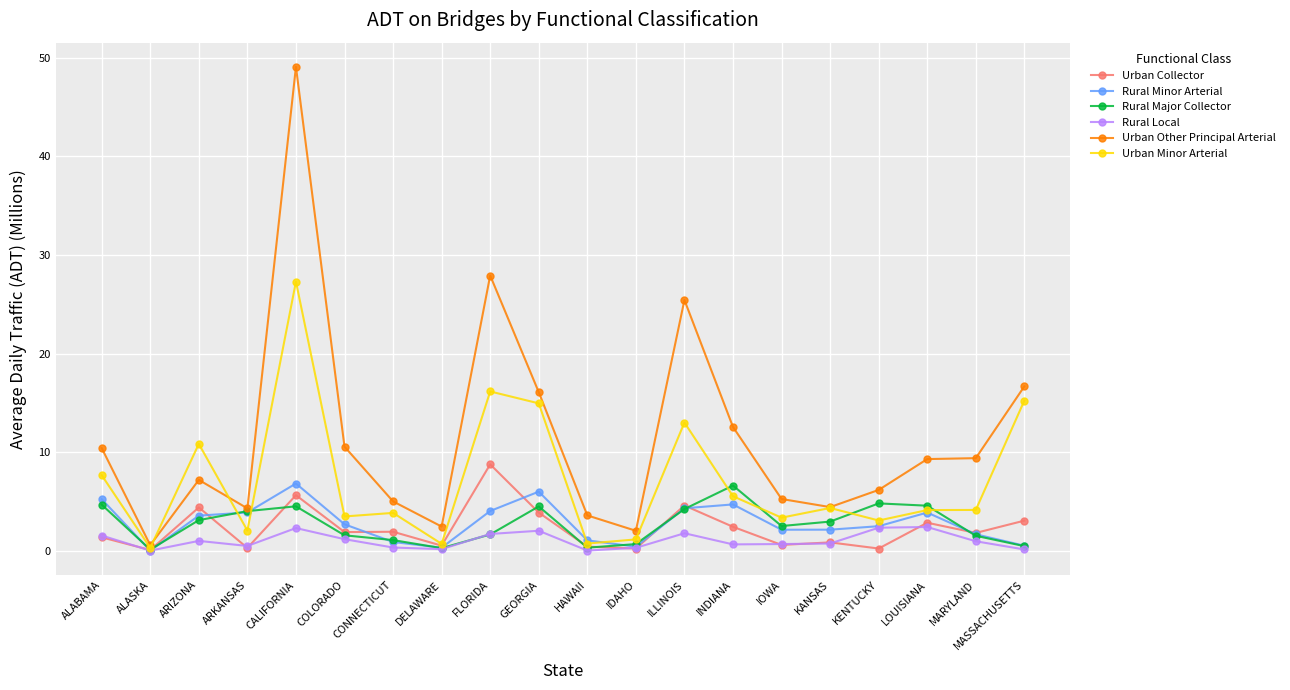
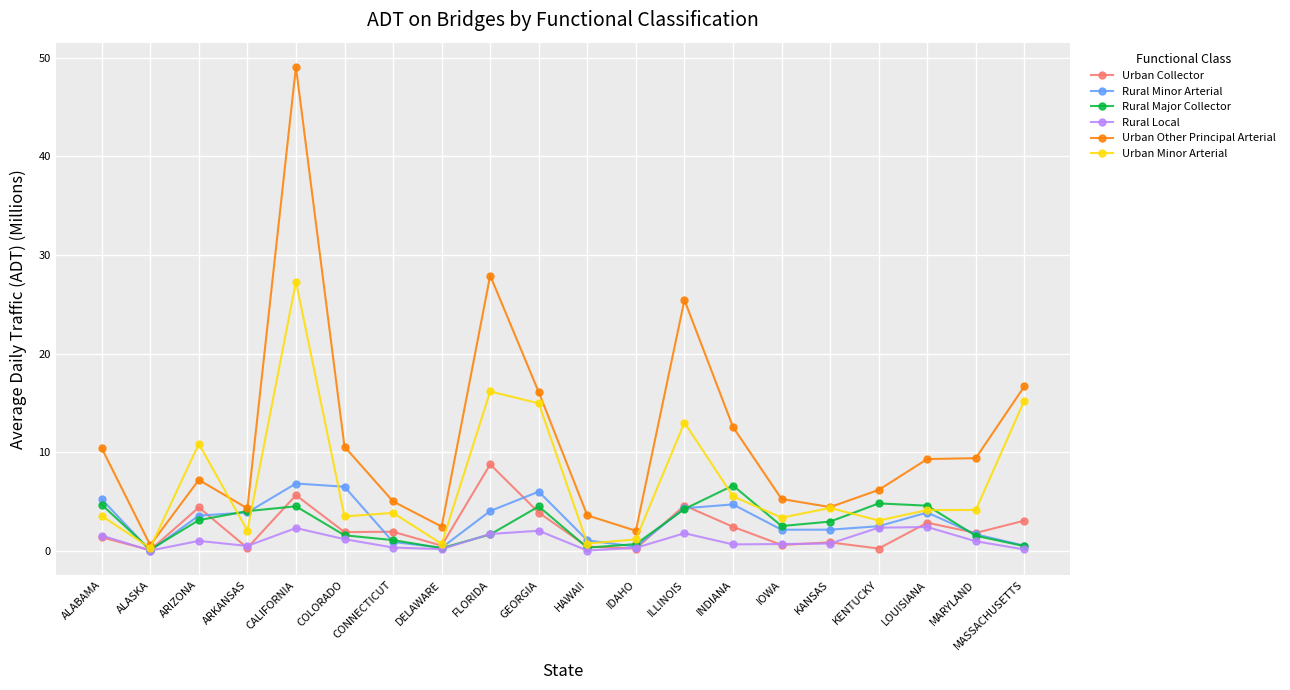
Urban Minor Arterial, ALABAMA: 8 -> 4
Rural Minor Arterial, COLORADO: 3 -> 7
